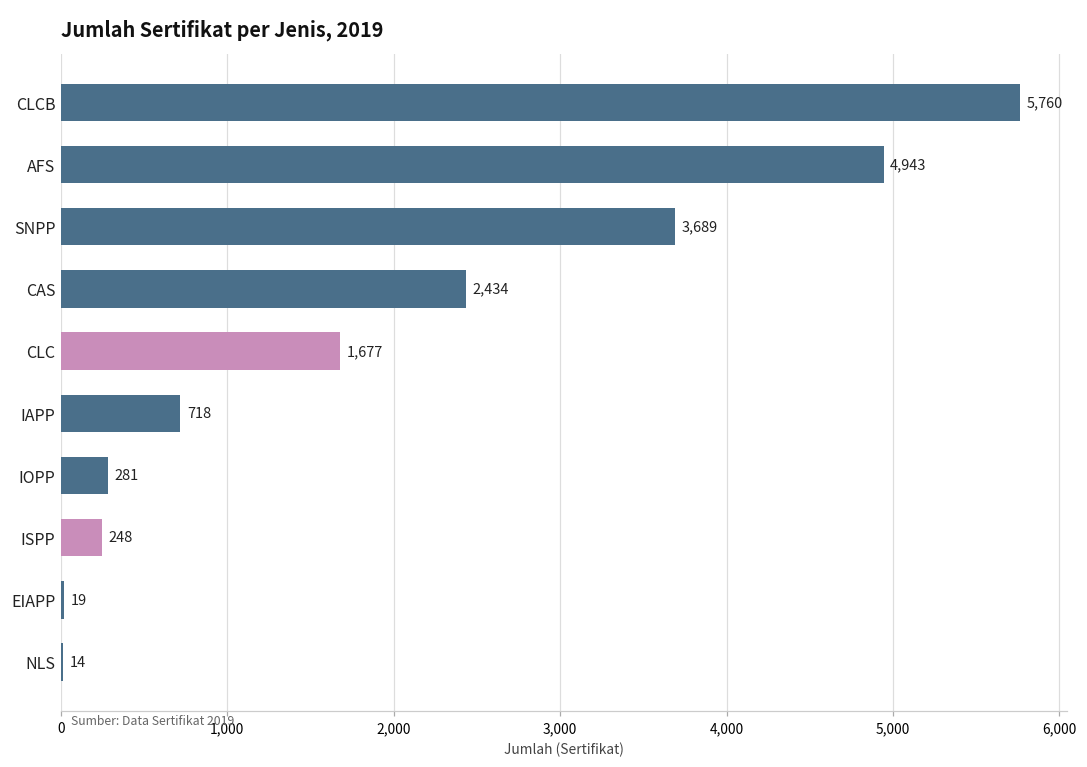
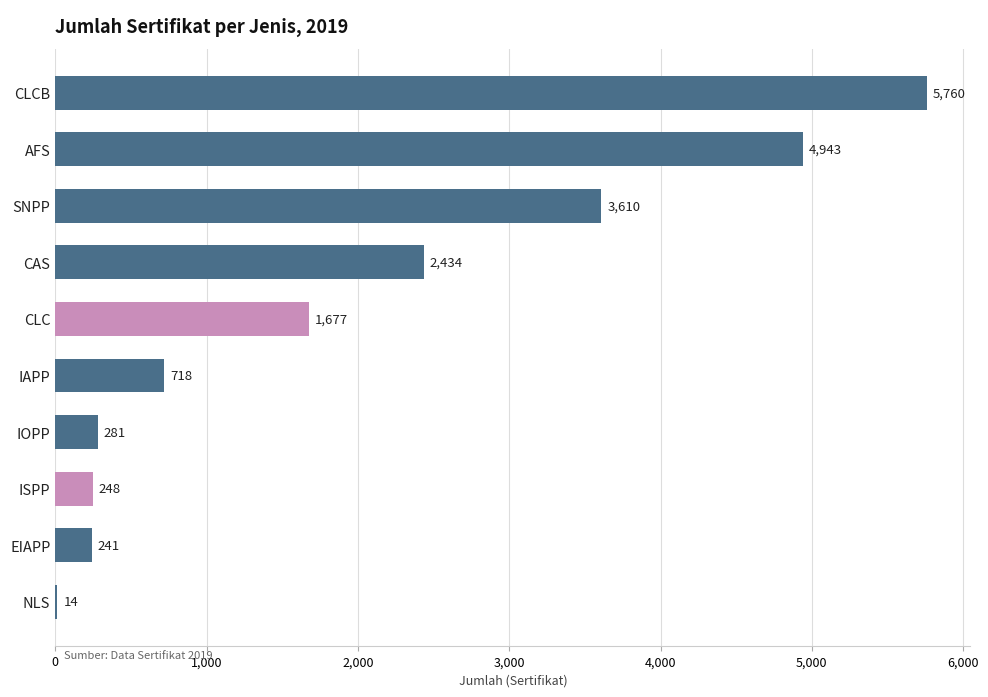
SNPP: 3,689 -> 3,610
EIAPP: 19 -> 241
